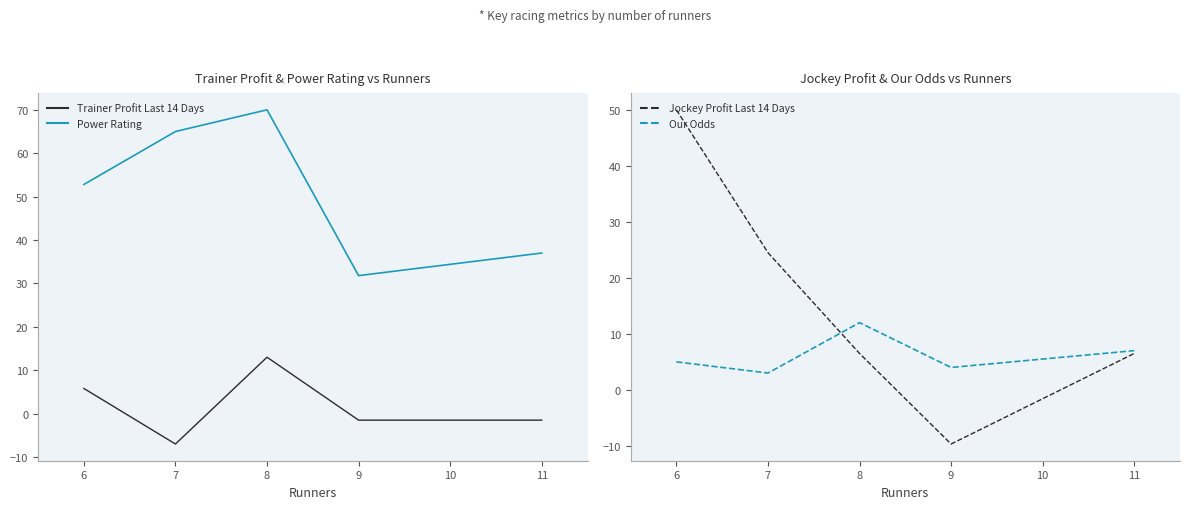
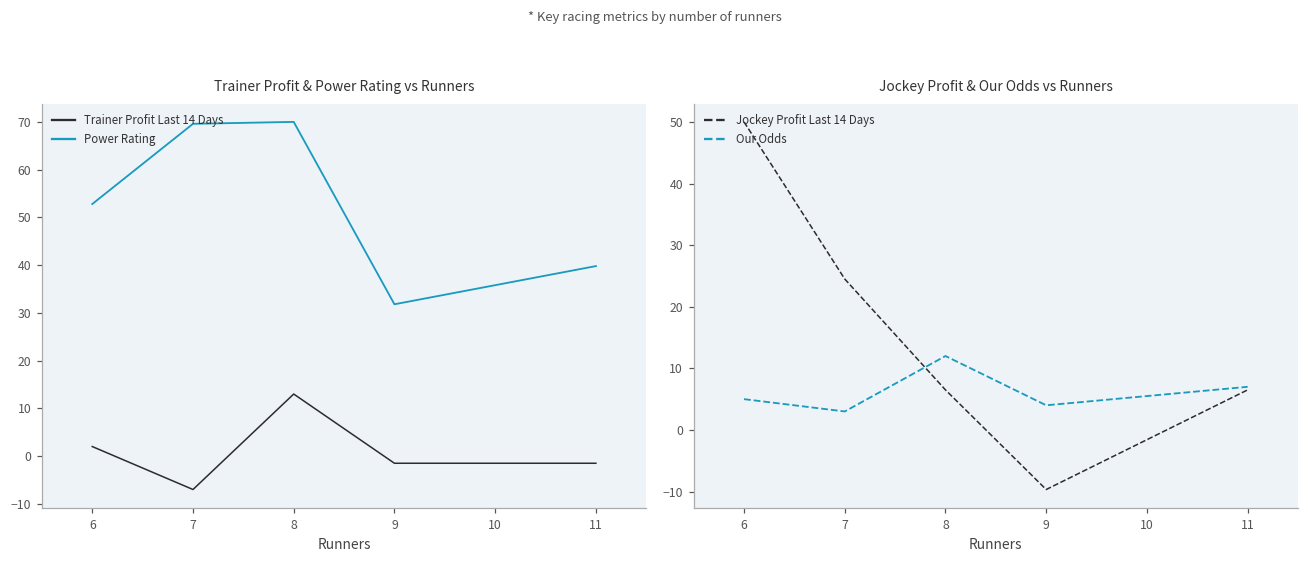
Trainer Profit & Power Rating vs Runners, Trainer Profit Last 14 Days, 6: 6 -> 2
Trainer Profit & Power Rating vs Runners, Power Rating, 7: 65 -> 70
Trainer Profit & Power Rating vs Runners, Power Rating, 11: 37 -> 40
